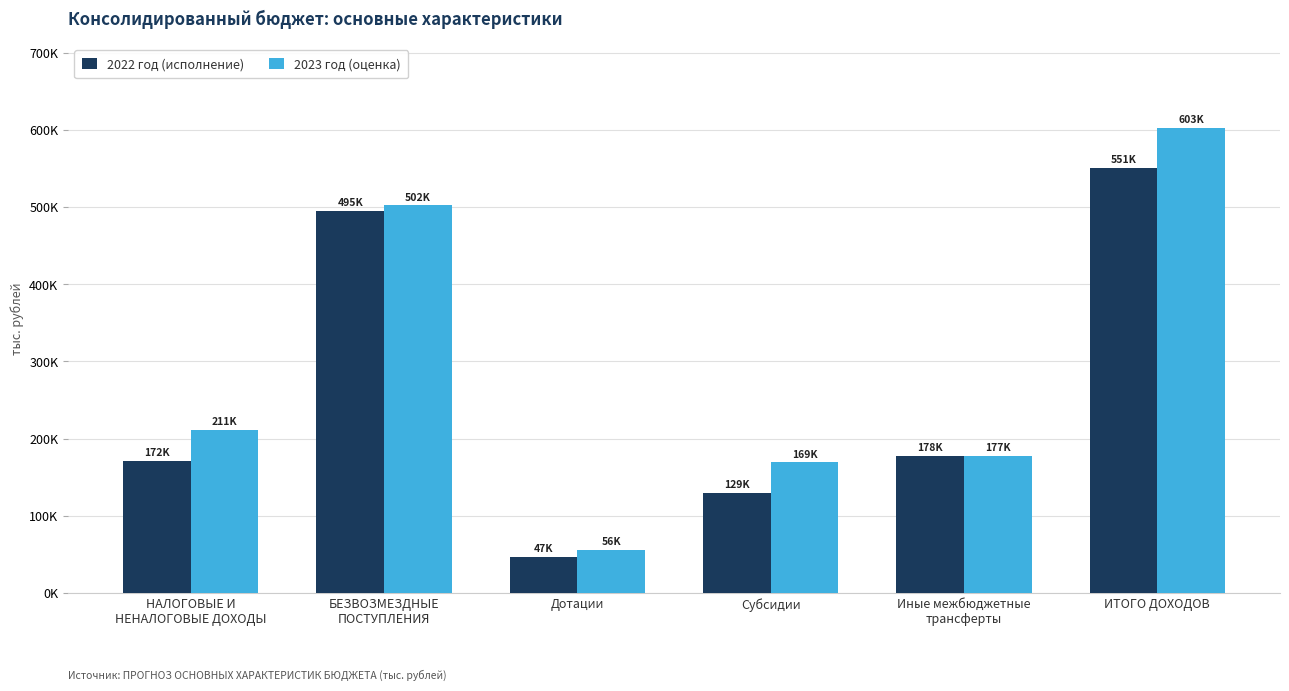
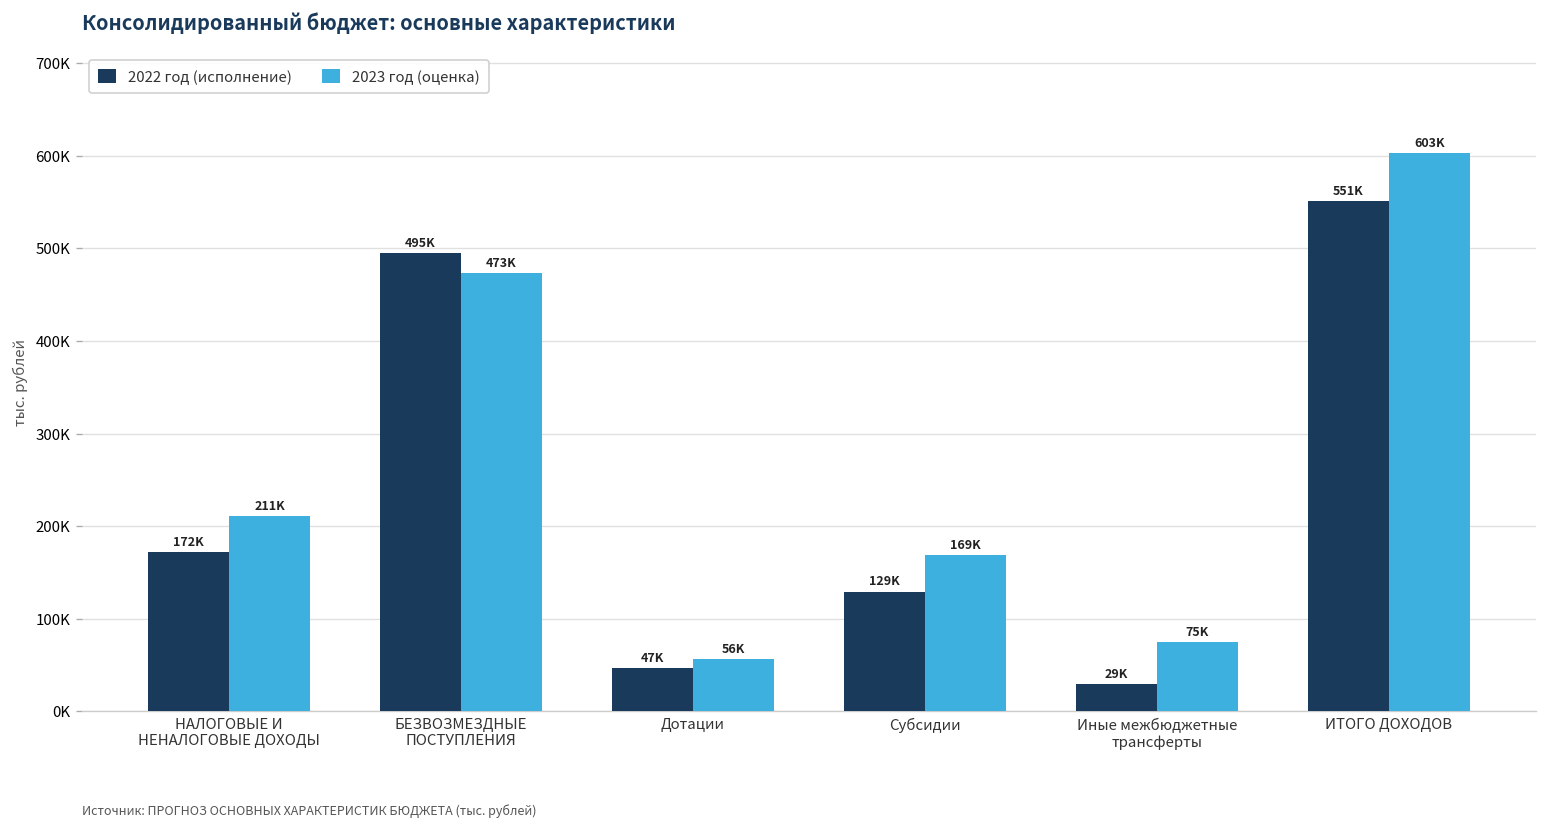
2023 год (оценка), БЕЗВОЗМЕЗДНЫЕ ПОСТУПЛЕНИЯ: 502K -> 473K
2022 год (исполнение), Иные межбюджетные трансферты: 178K -> 29K
2023 год (оценка), Иные межбюджетные трансферты: 177K -> 75K
